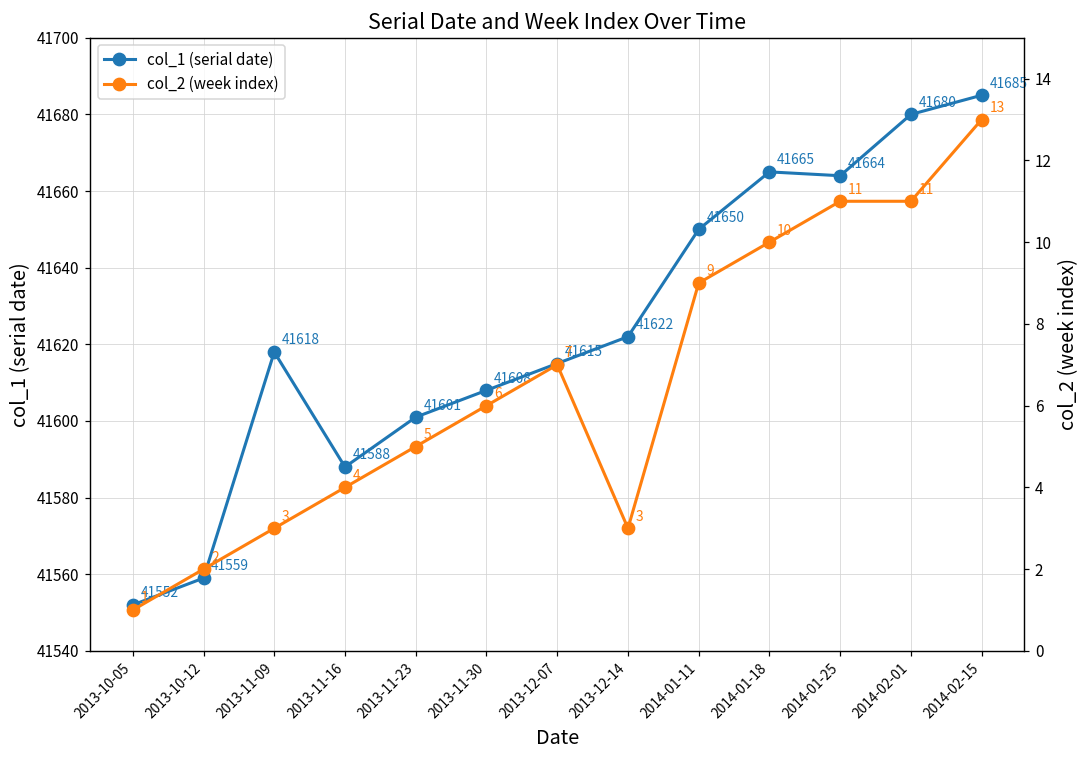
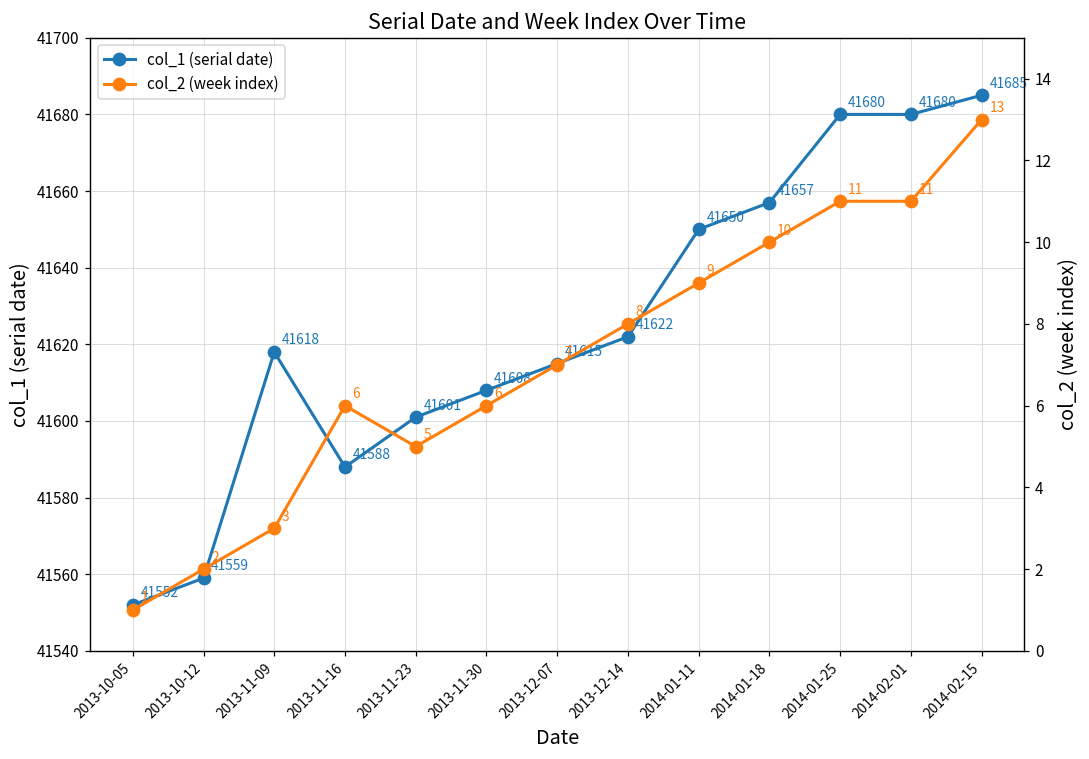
col_1 (serial date), 2014-01-18: 41665 -> 41657
col_1 (serial date), 2014-01-25: 41664 -> 41680
col_2 (week index), 2013-11-16: 4 -> 6
col_2 (week index), 2013-12-14: 3 -> 8
